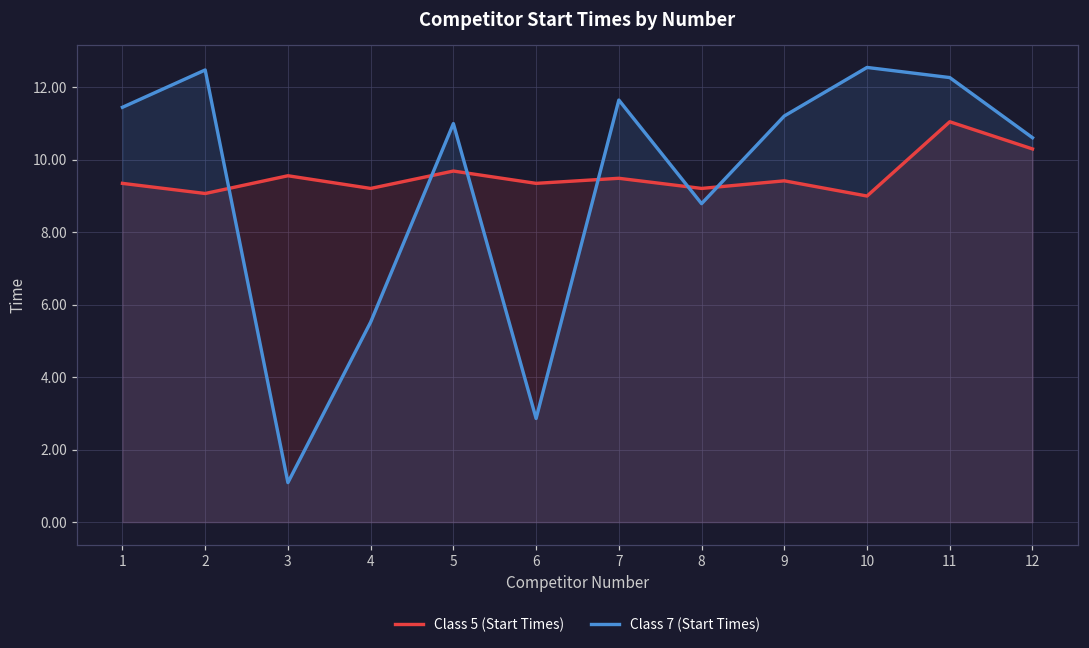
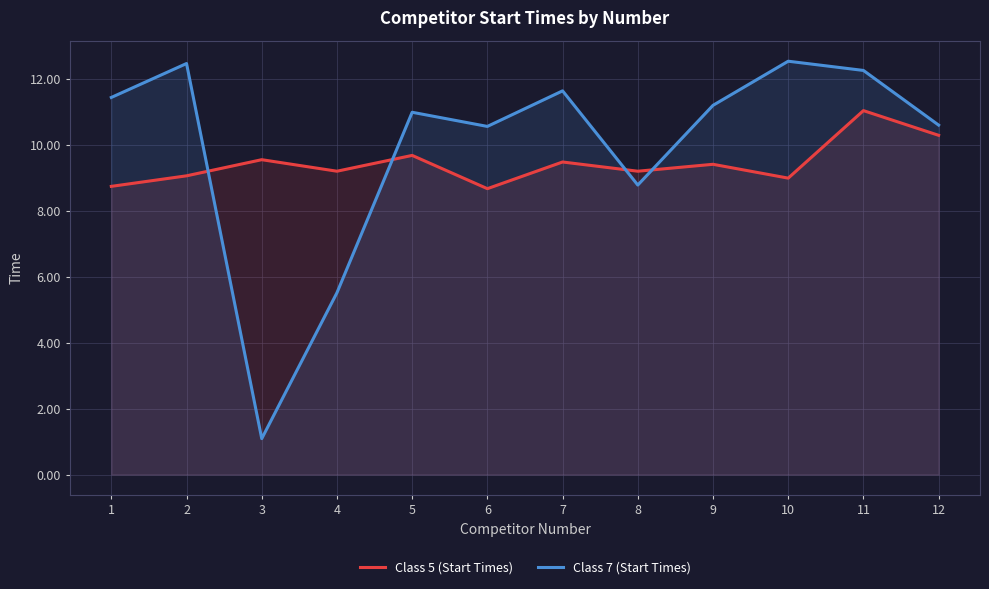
Class 5 (Start Times), 1: 9.4 -> 8.8
Class 5 (Start Times), 6: 9.4 -> 8.7
Class 7 (Start Times), 6: 2.9 -> 10.6
